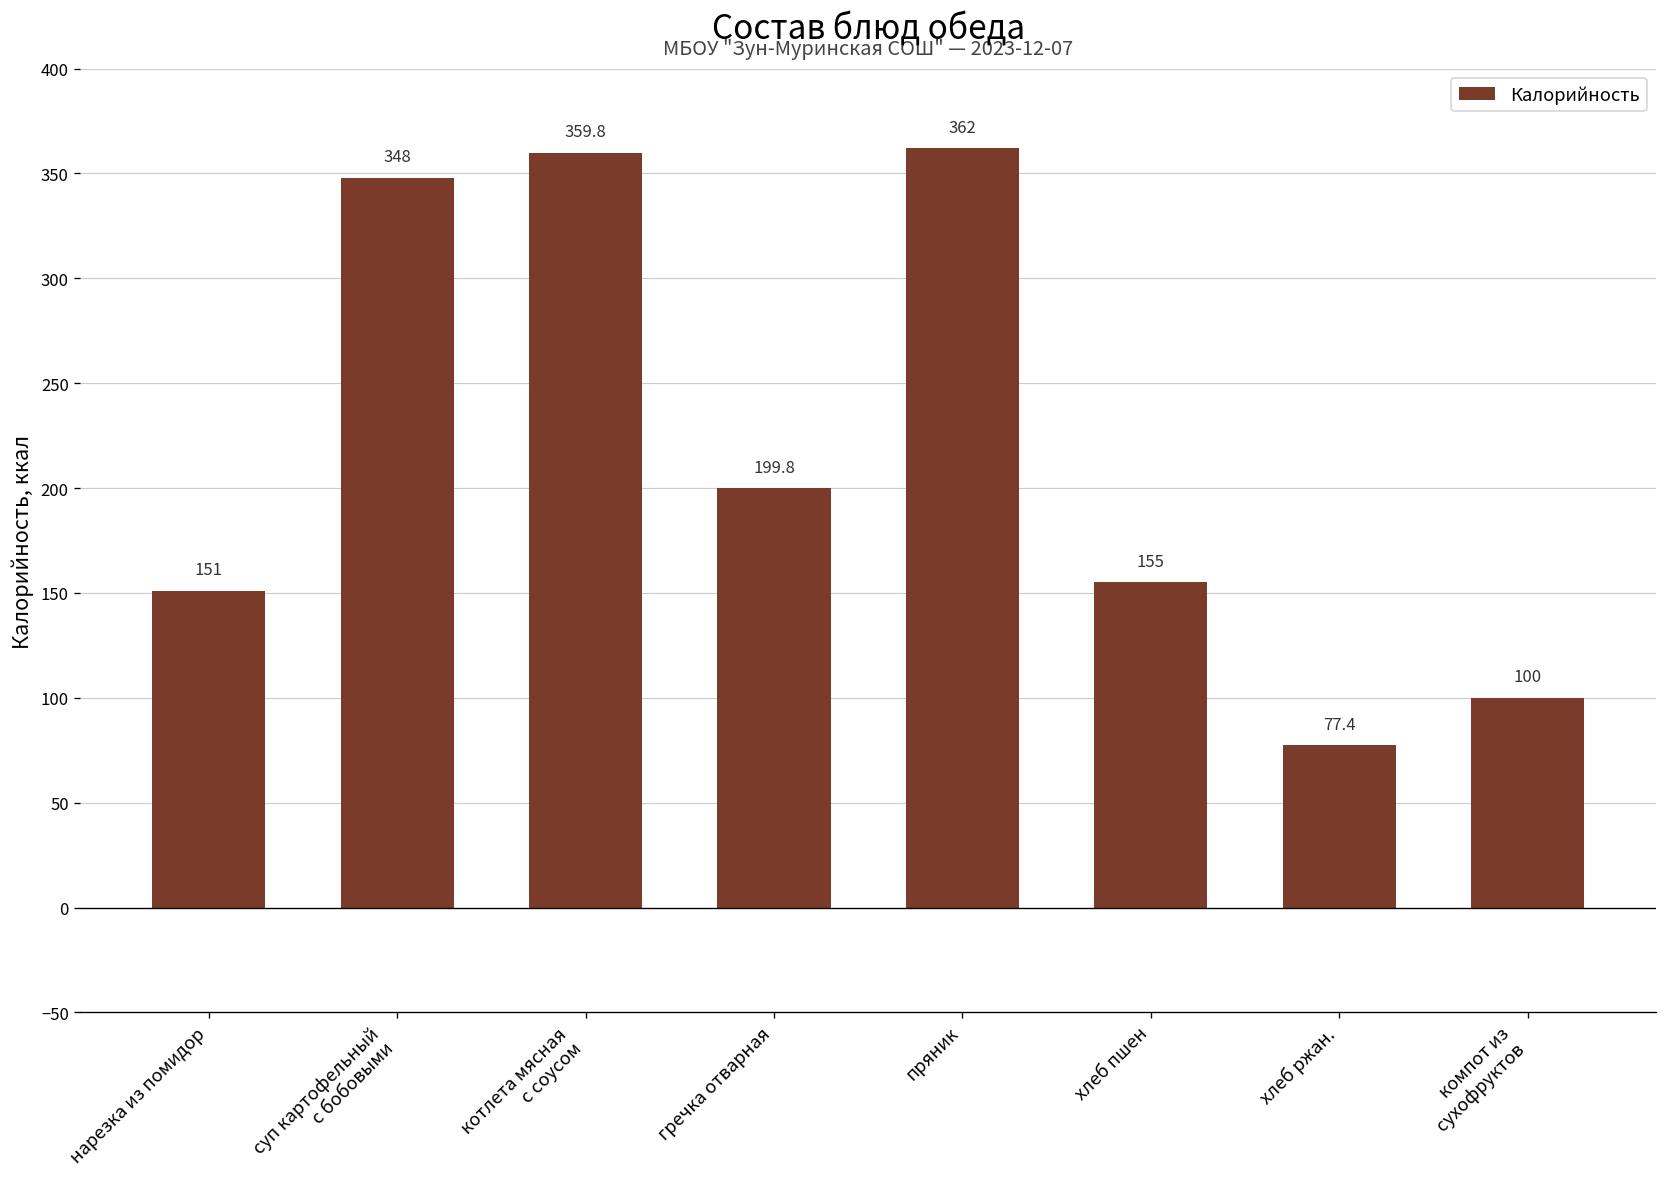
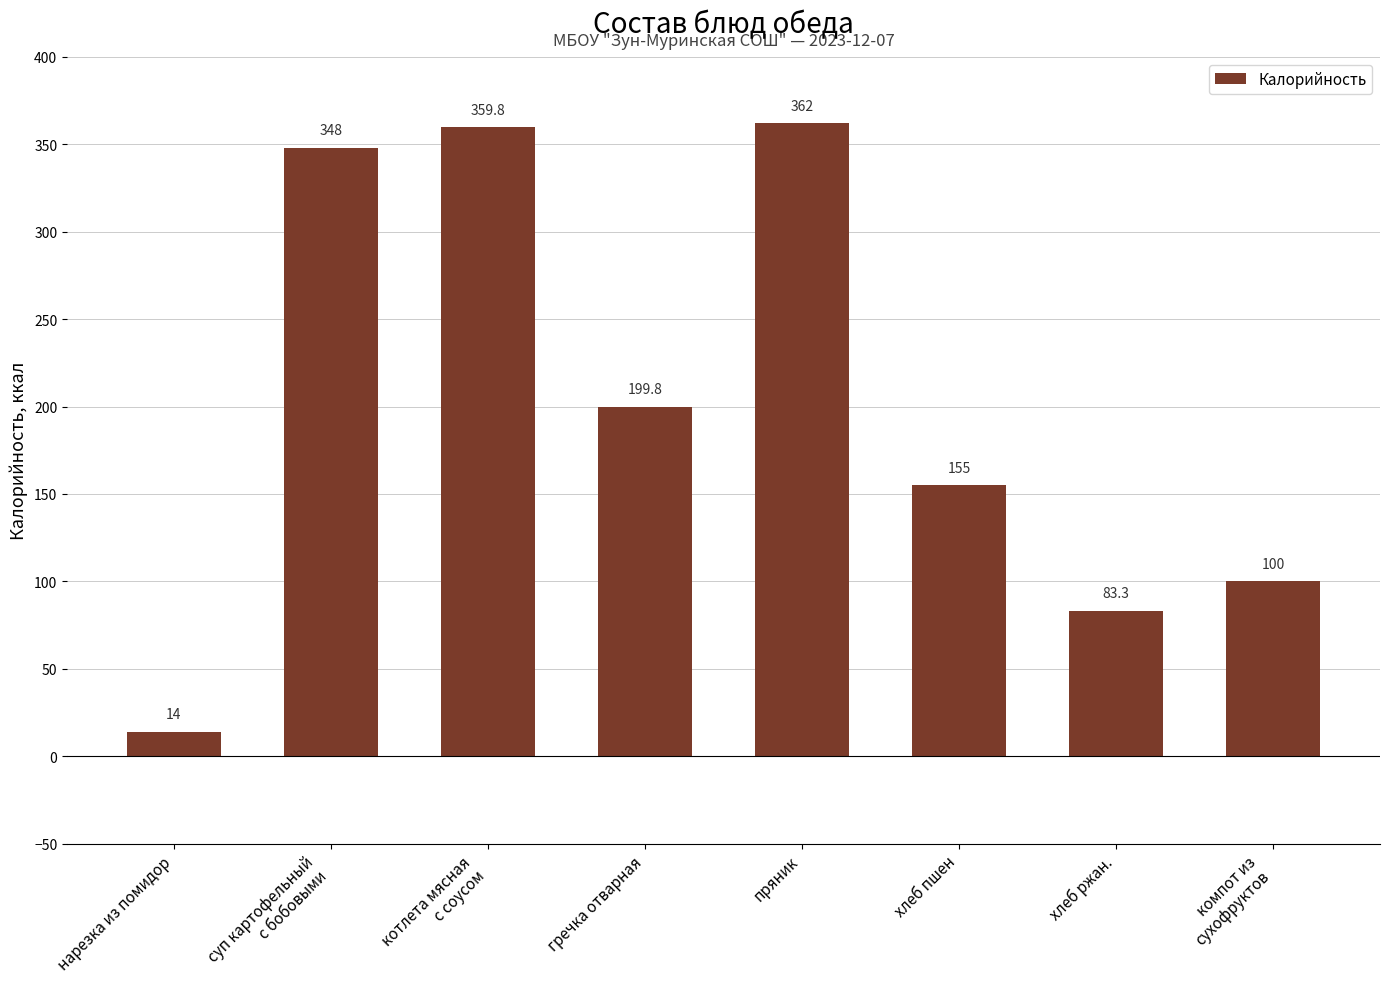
нарезка из помидор: 151 -> 14
хлеб ржан.: 77.4 -> 83.3
